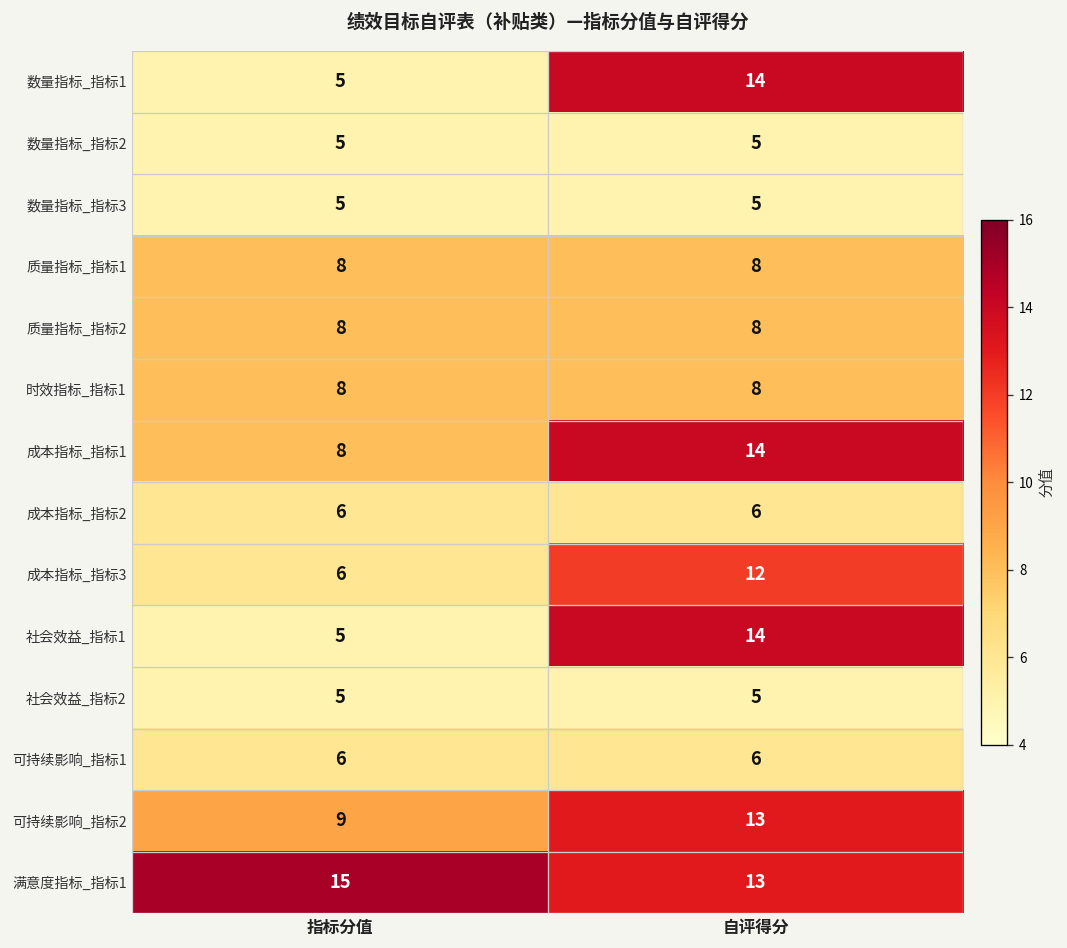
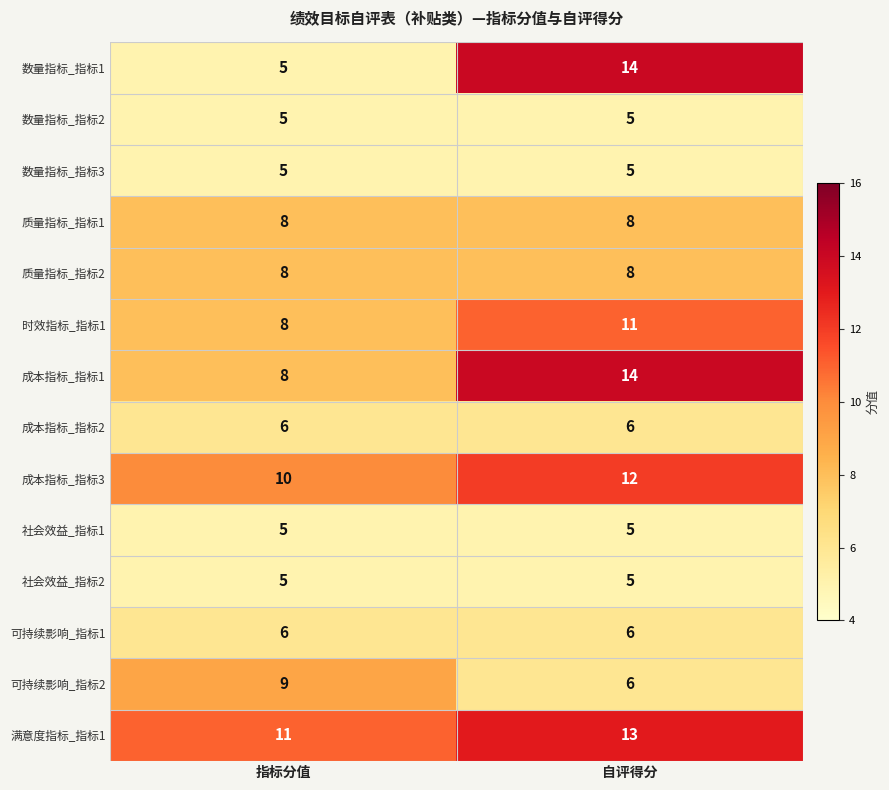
时效指标_指标1, 自评得分: 8 -> 11
成本指标_指标3, 指标分值: 6 -> 10
社会效益_指标1, 自评得分: 14 -> 5
可持续影响_指标2, 自评得分: 13 -> 6
满意度指标_指标1, 指标分值: 15 -> 11
